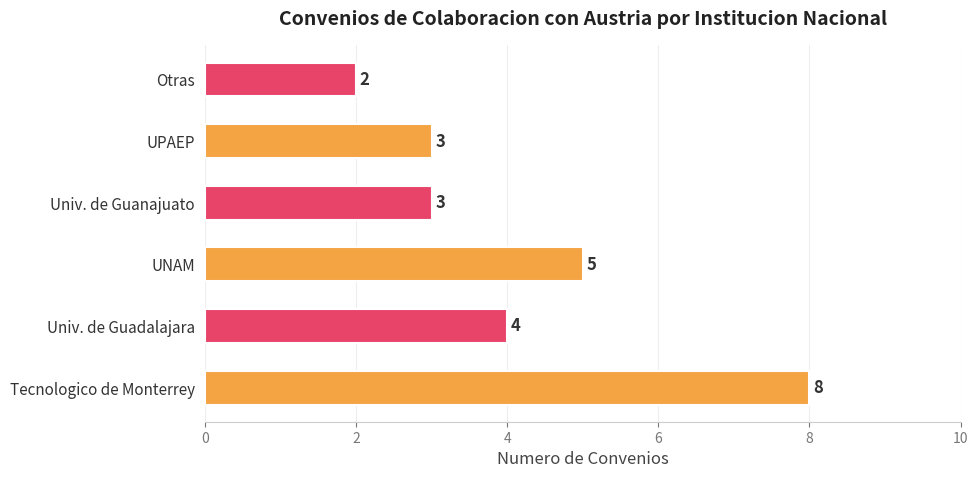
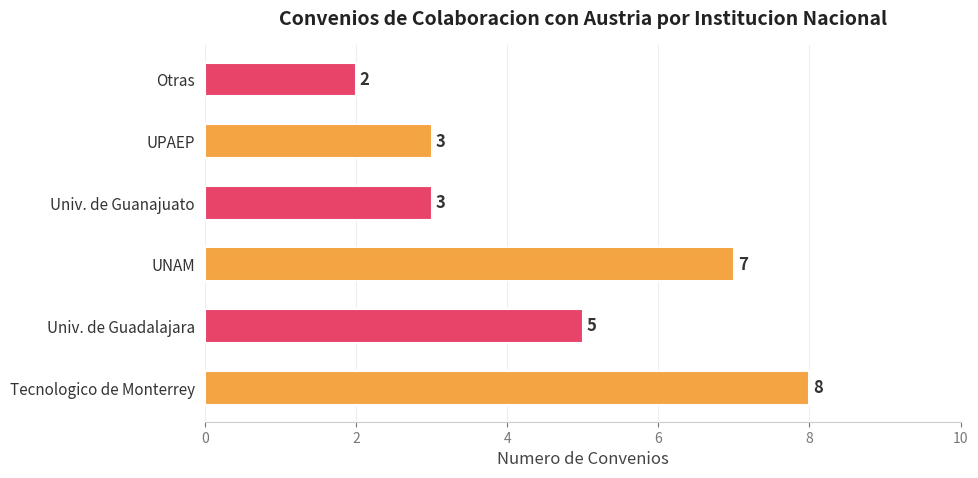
UNAM: 5 -> 7
Univ. de Guadalajara: 4 -> 5
